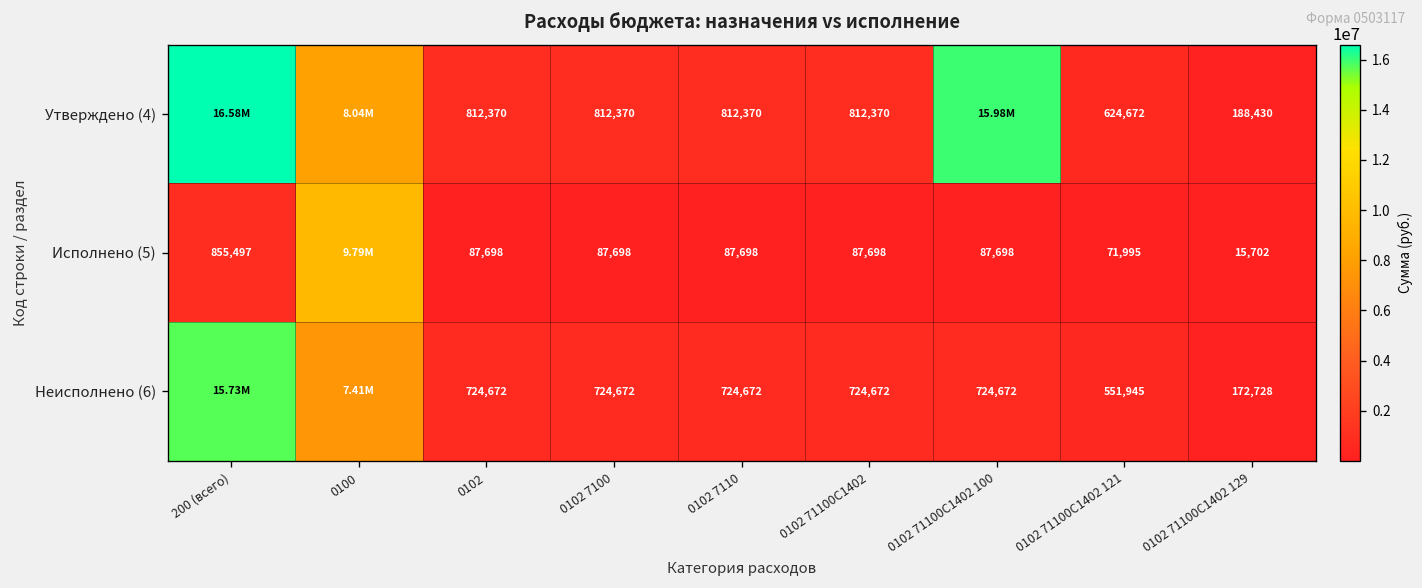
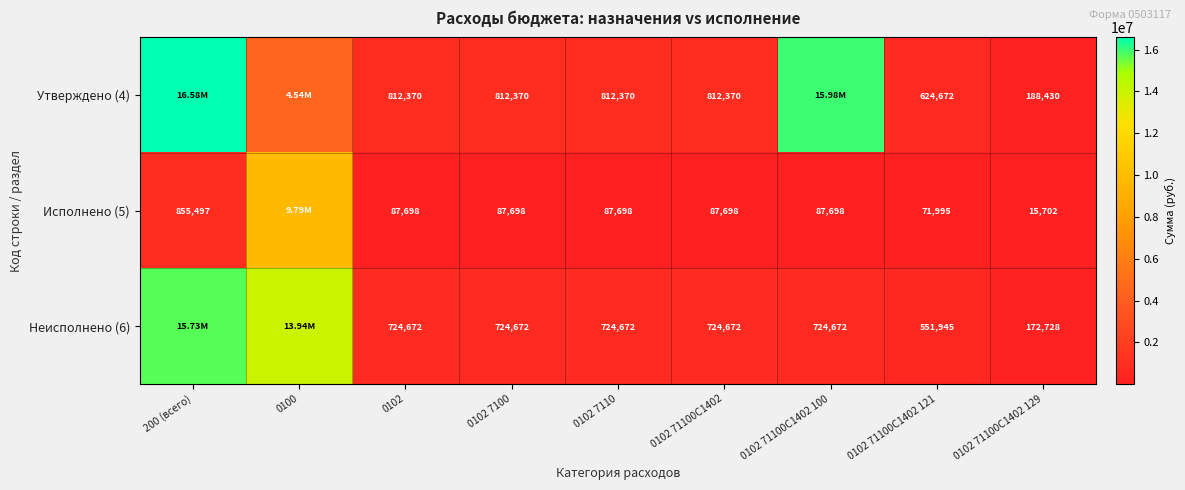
Утверждено (4), 0100: 8.04M -> 4.54M
Неисполнено (6), 0100: 7.41M -> 13.94M
